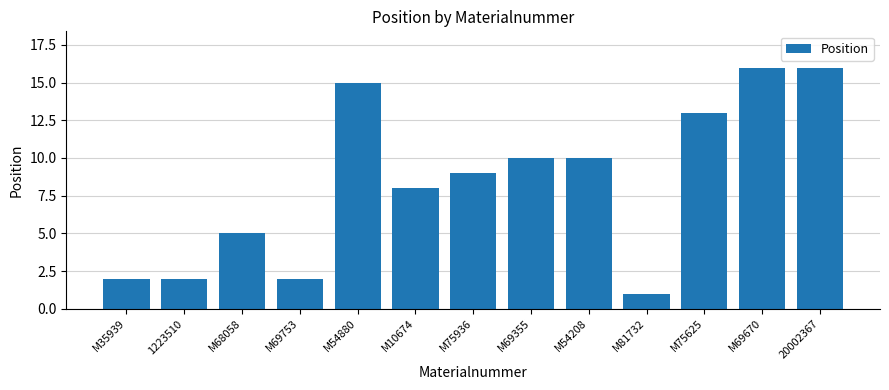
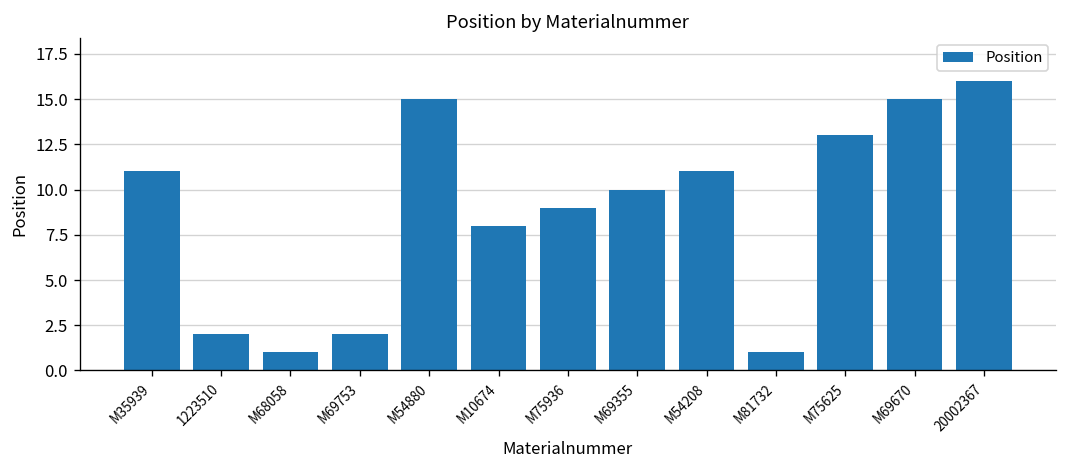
M35939: 2 -> 11
M68058: 5 -> 1
M54208: 10 -> 11
M69670: 16 -> 15
